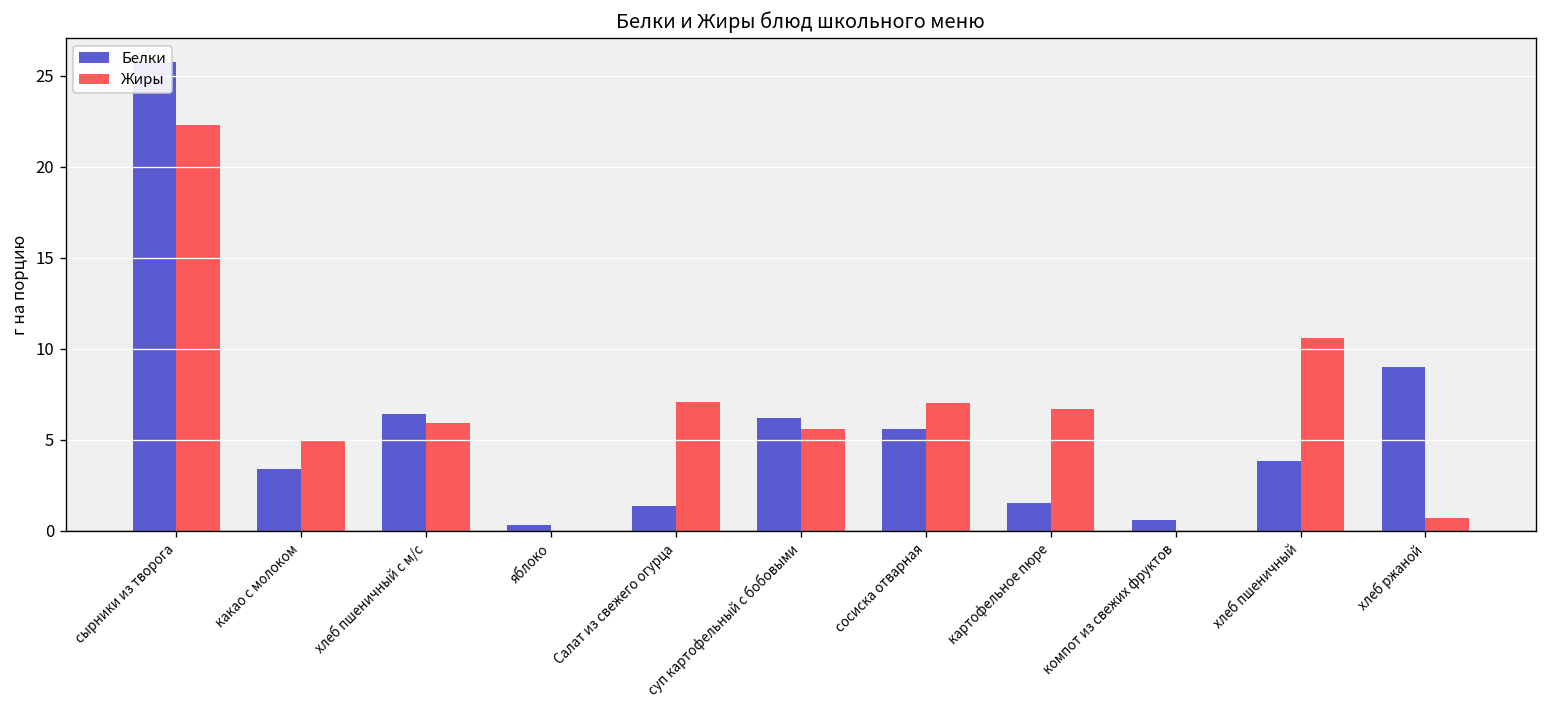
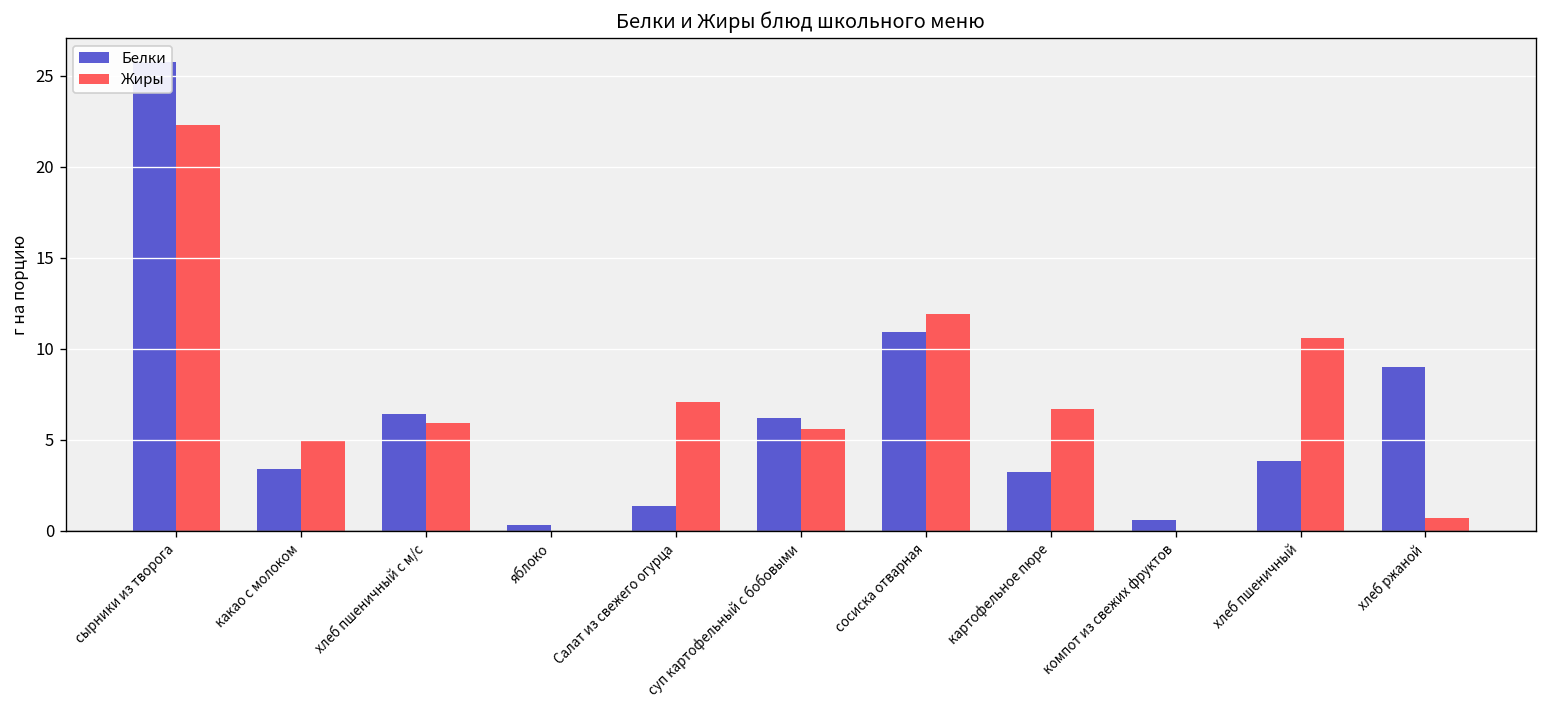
Белки, сосиска отварная: 5.6 -> 10.9
Жиры, сосиска отварная: 7.0 -> 11.9
Белки, картофельное пюре: 1.5 -> 3.2
